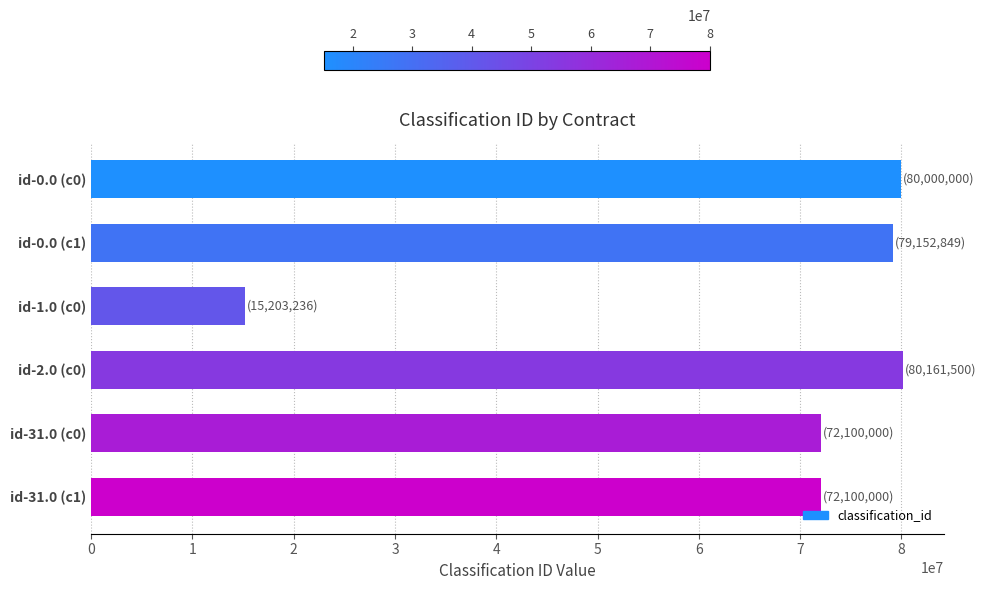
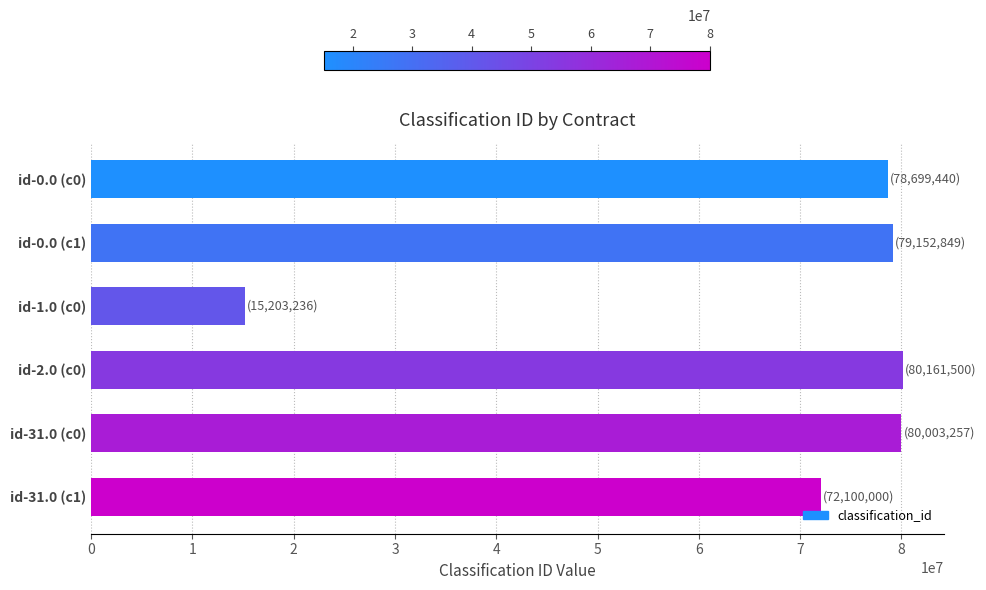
id-0.0 (c0): (80,000,000) -> (78,699,440)
id-31.0 (c0): (72,100,000) -> (80,003,257)
